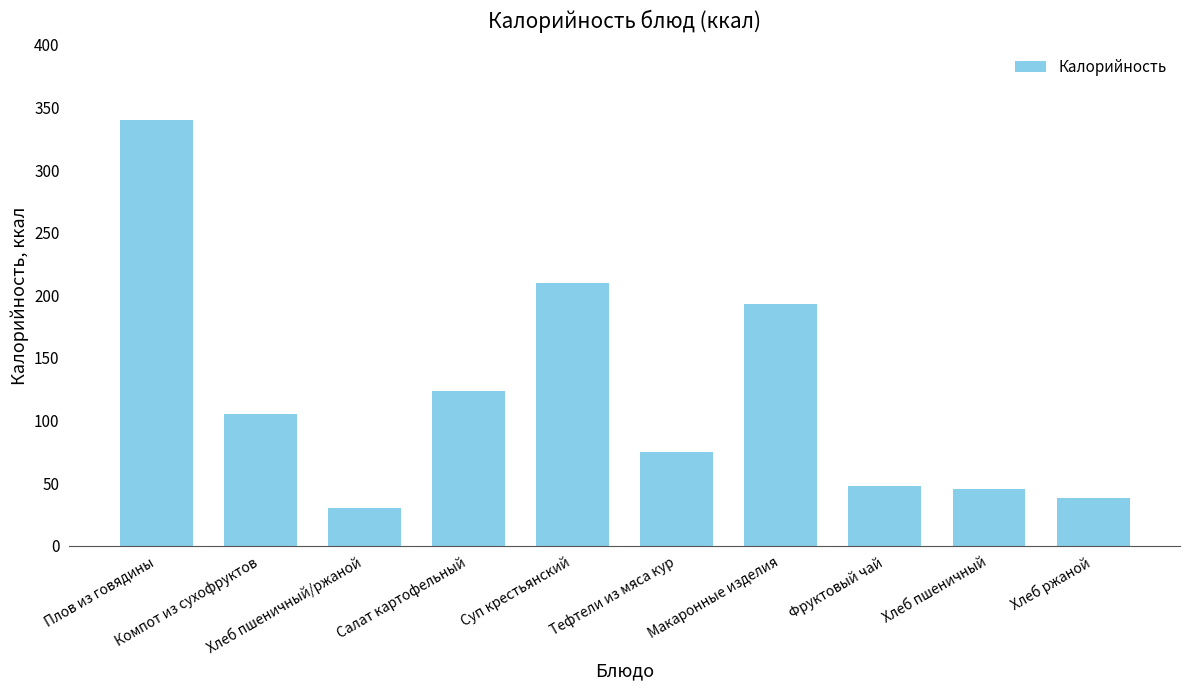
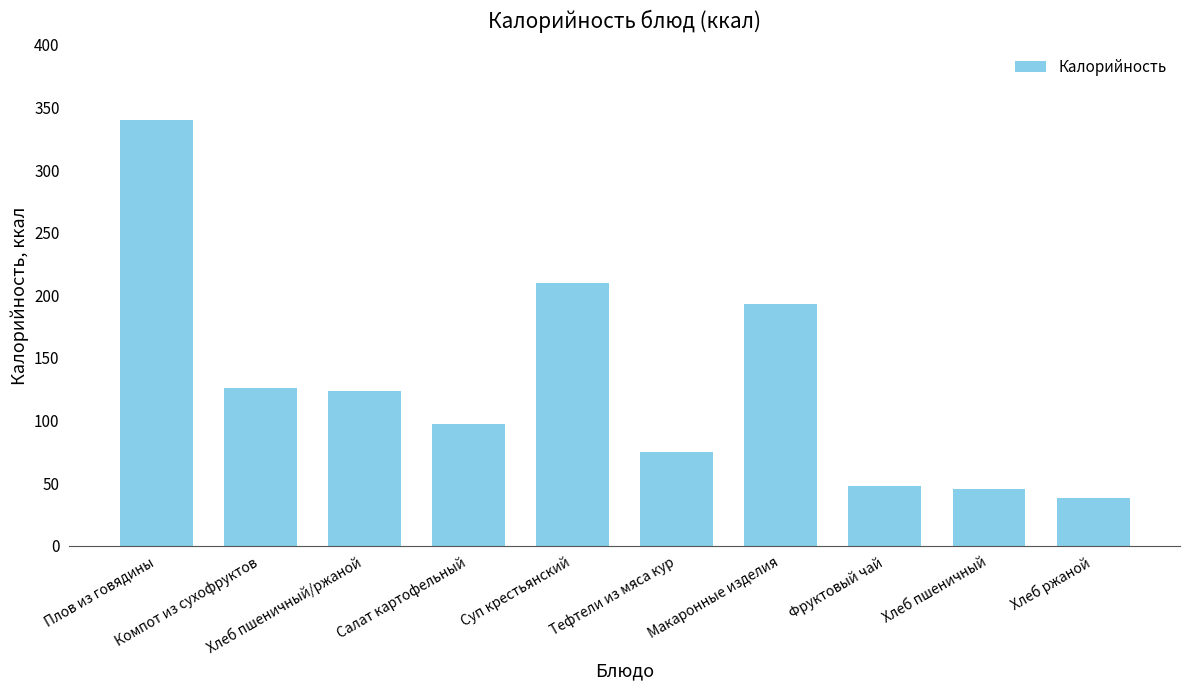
Компот из сухофруктов: 105 -> 126
Хлеб пшеничный/ржаной: 30 -> 124
Салат картофельный: 124 -> 97
